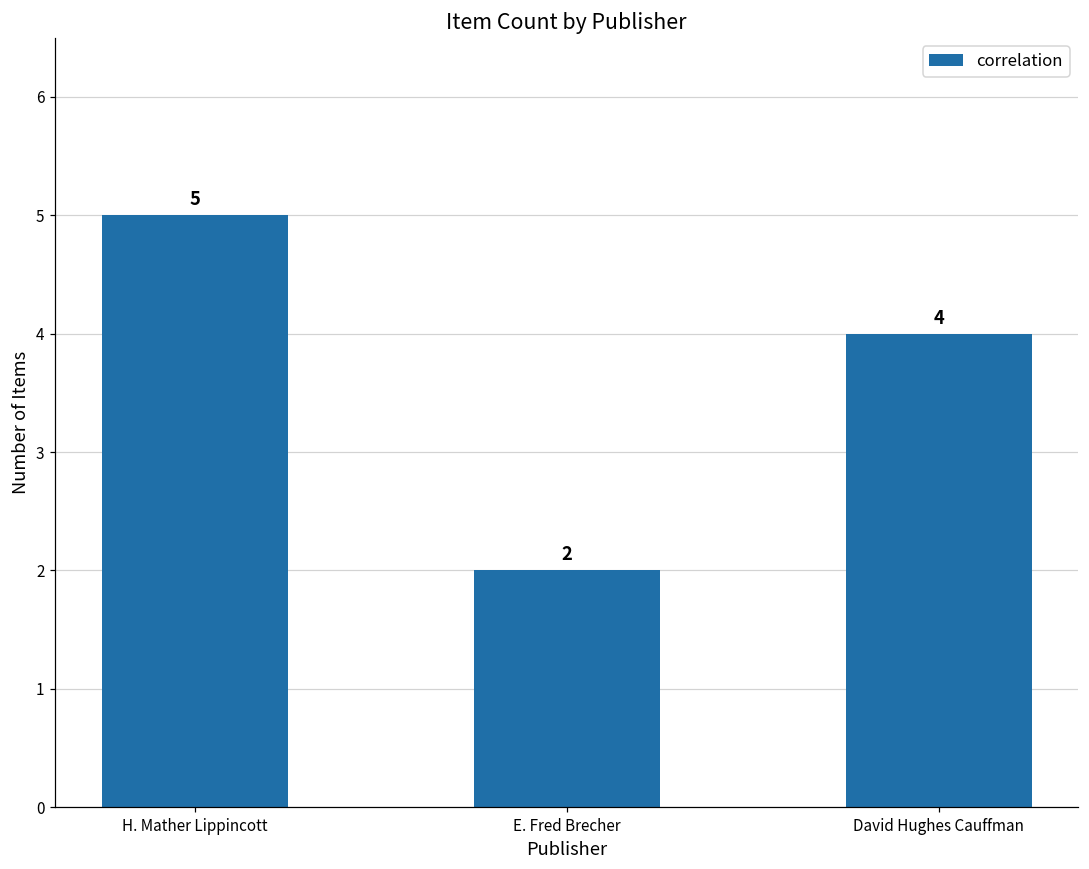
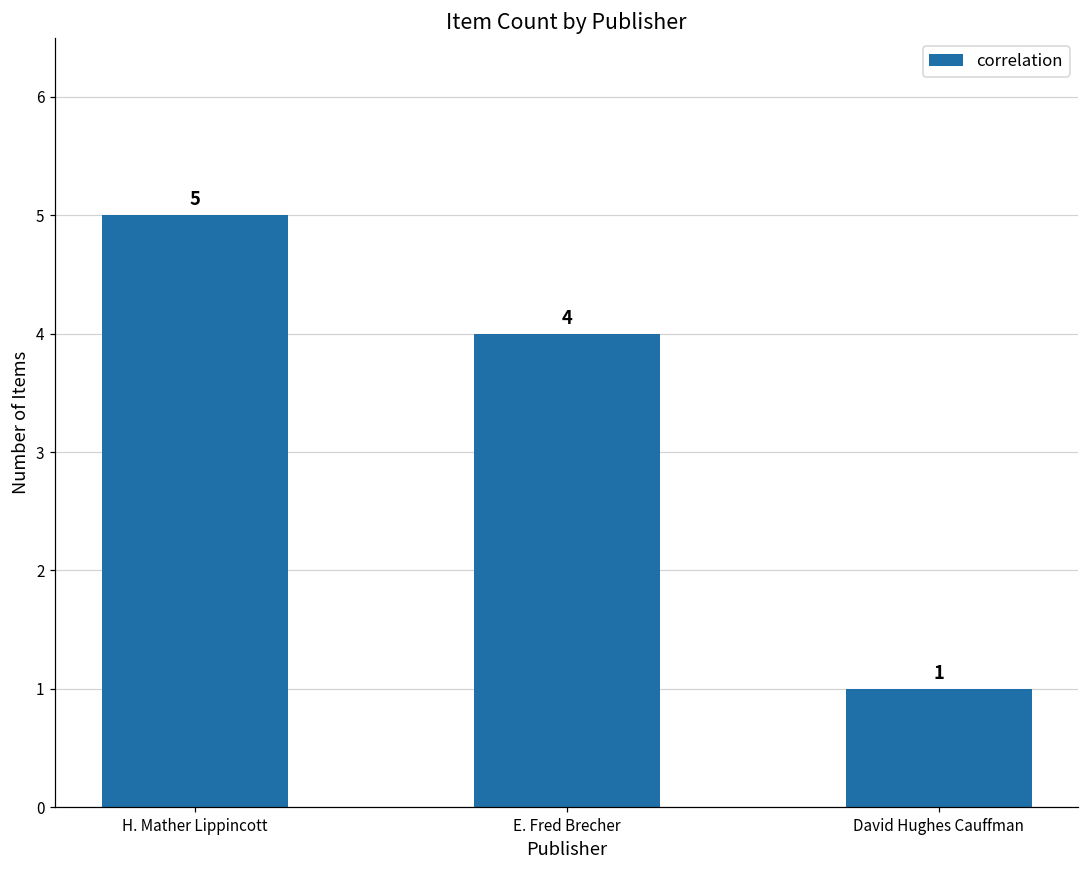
E. Fred Brecher: 2 -> 4
David Hughes Cauffman: 4 -> 1
